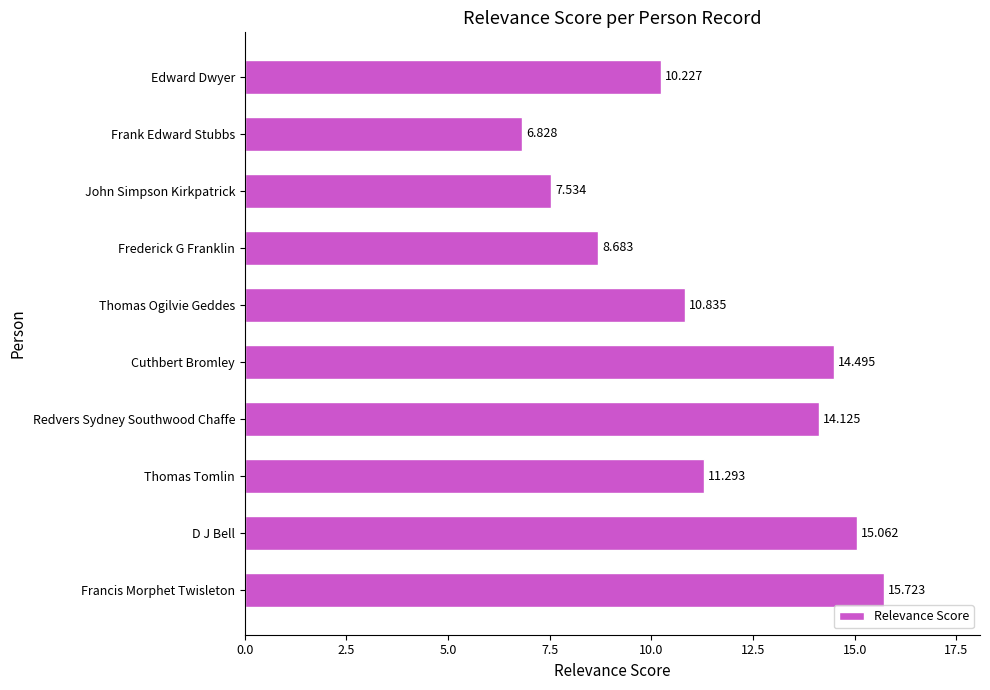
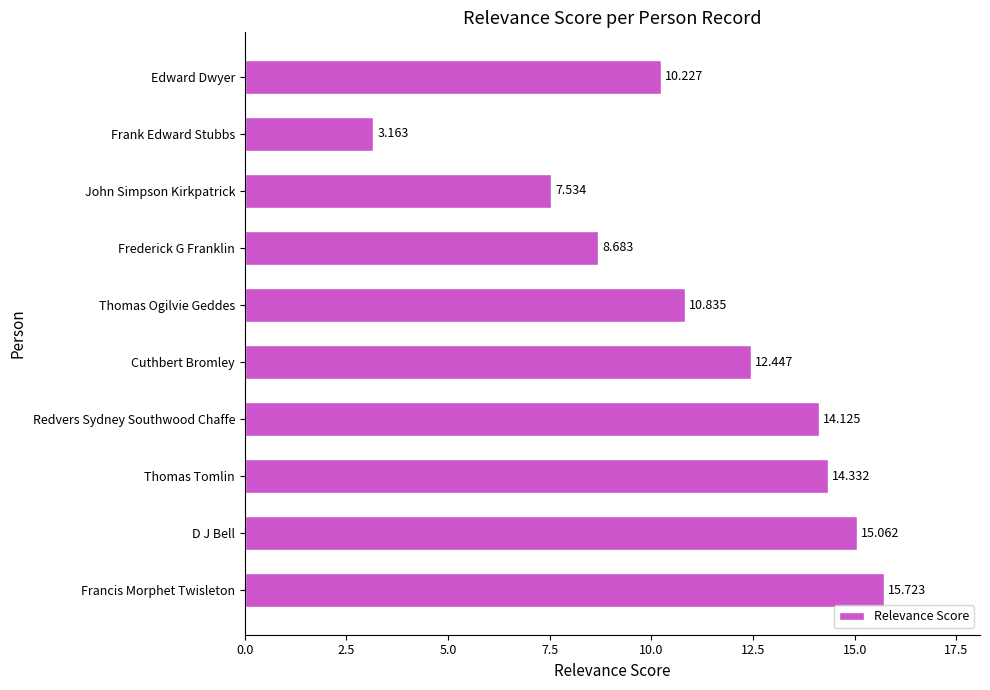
Frank Edward Stubbs: 6.828 -> 3.163
Cuthbert Bromley: 14.495 -> 12.447
Thomas Tomlin: 11.293 -> 14.332
